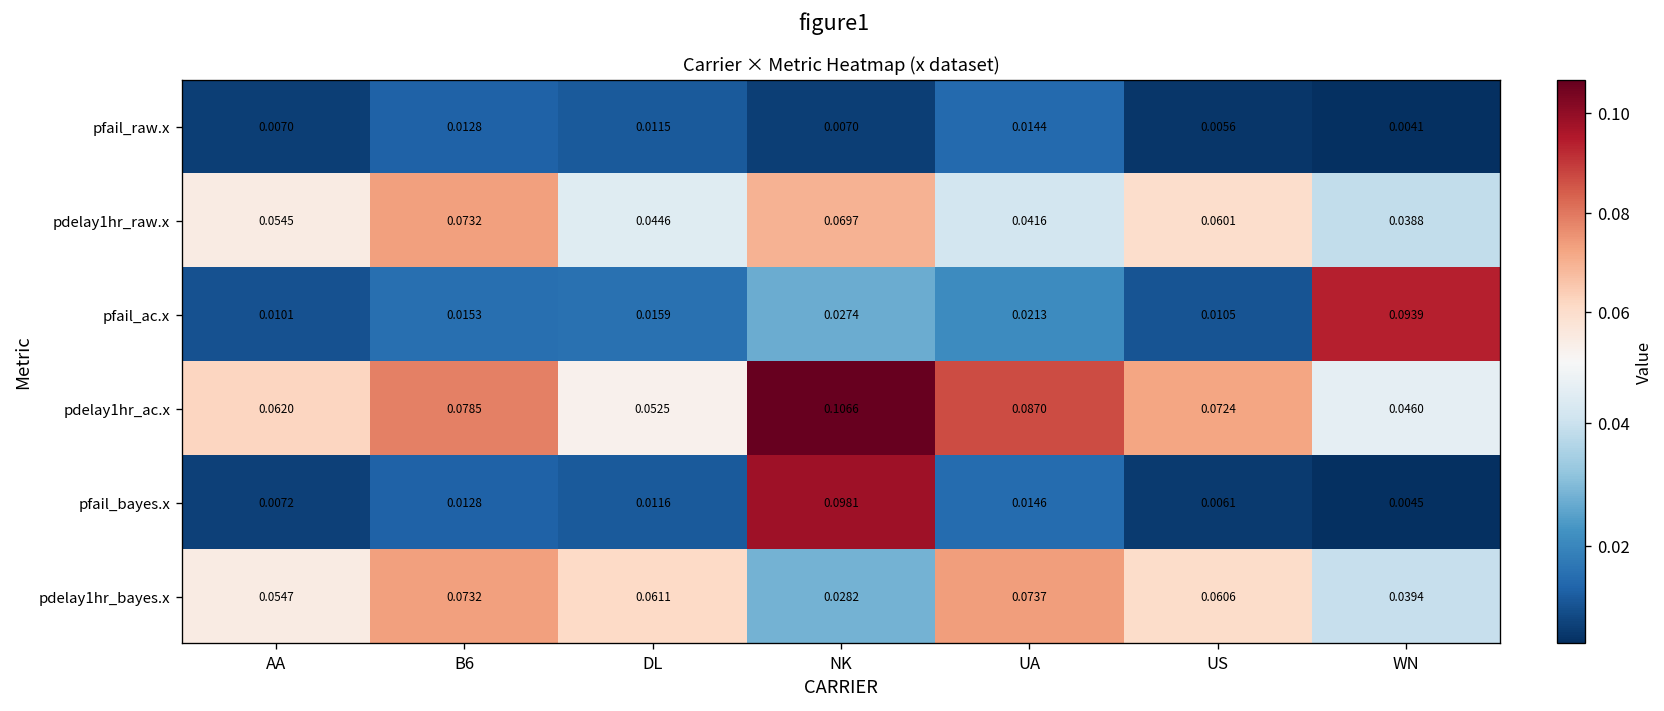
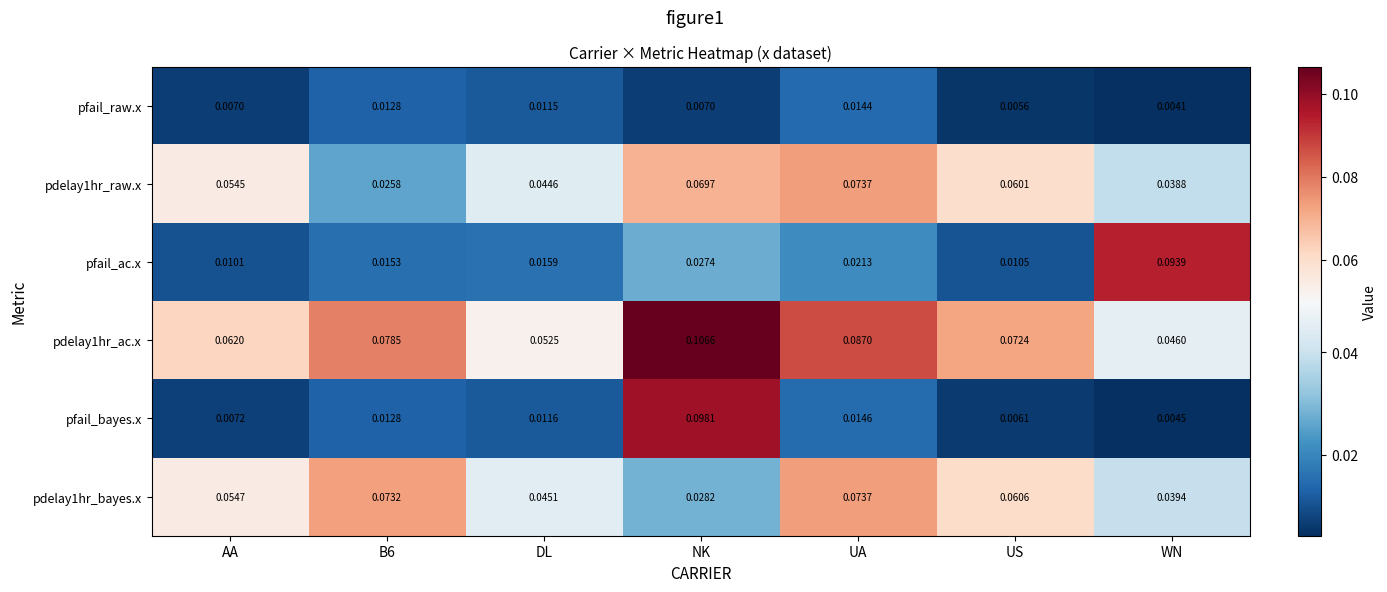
pdelay1hr_raw.x, B6: 0.0732 -> 0.0258
pdelay1hr_raw.x, UA: 0.0416 -> 0.0737
pdelay1hr_bayes.x, DL: 0.0611 -> 0.0451
